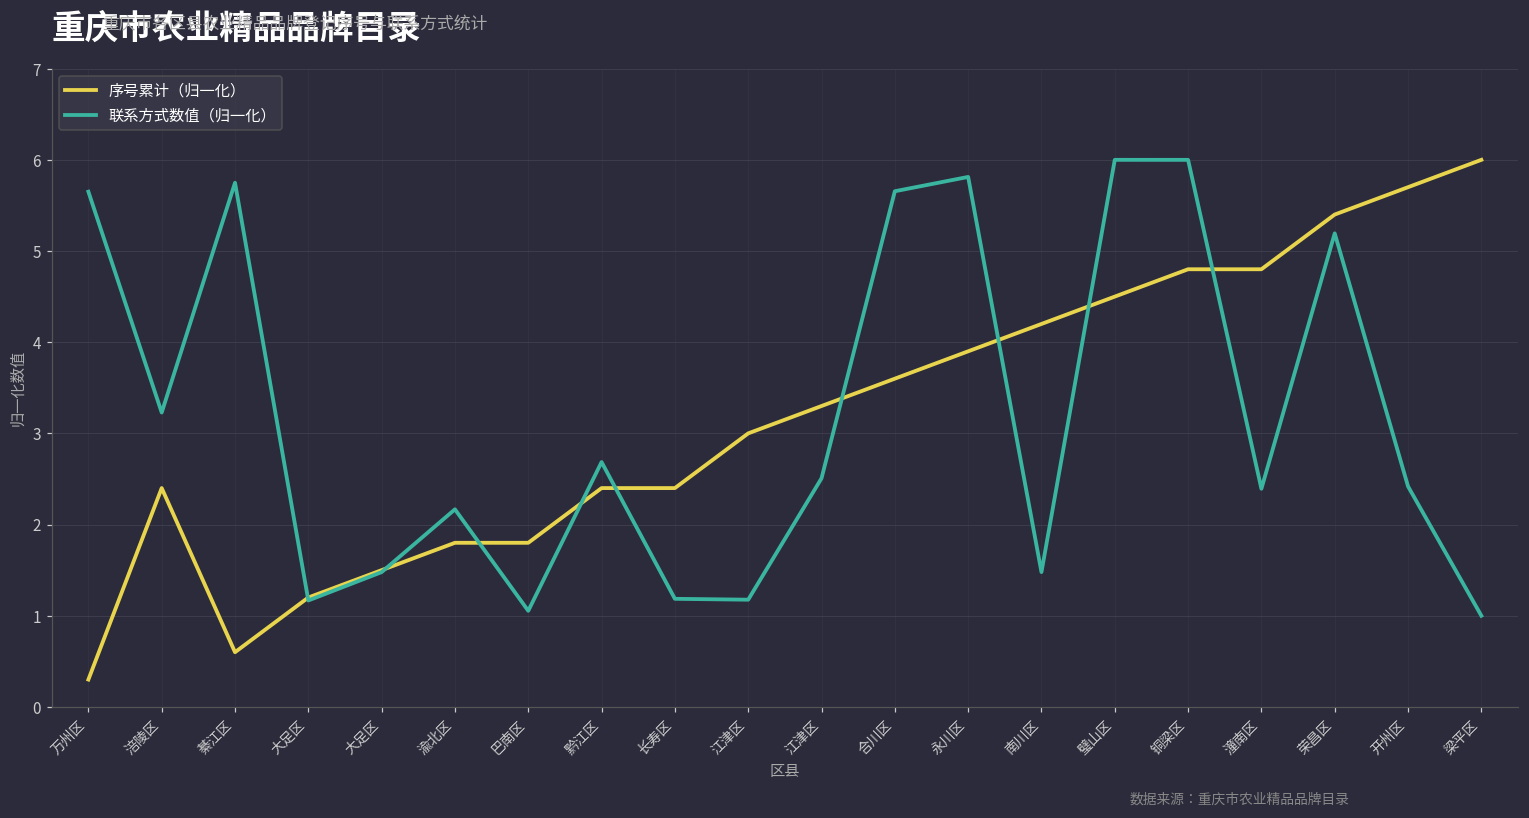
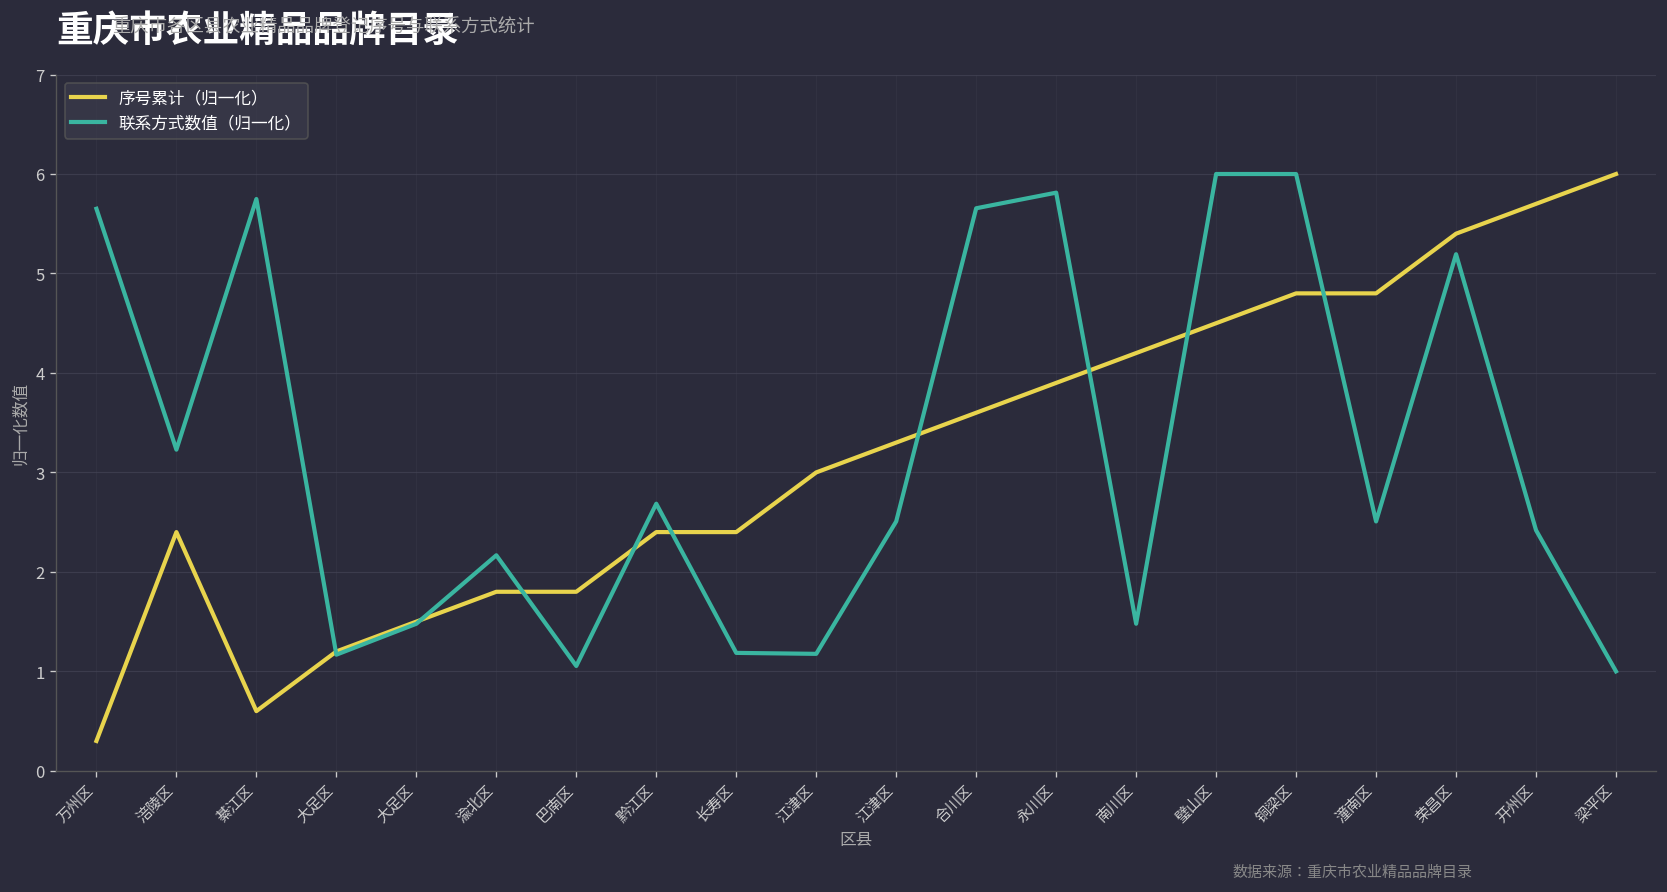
联系方式数值（归一化）, 潼南区: 2.4 -> 2.5
